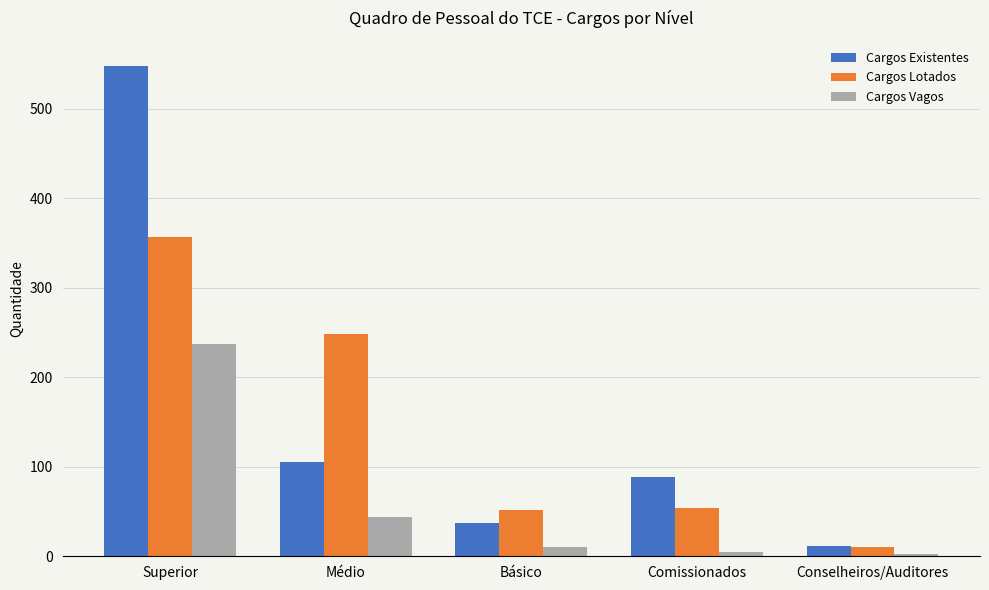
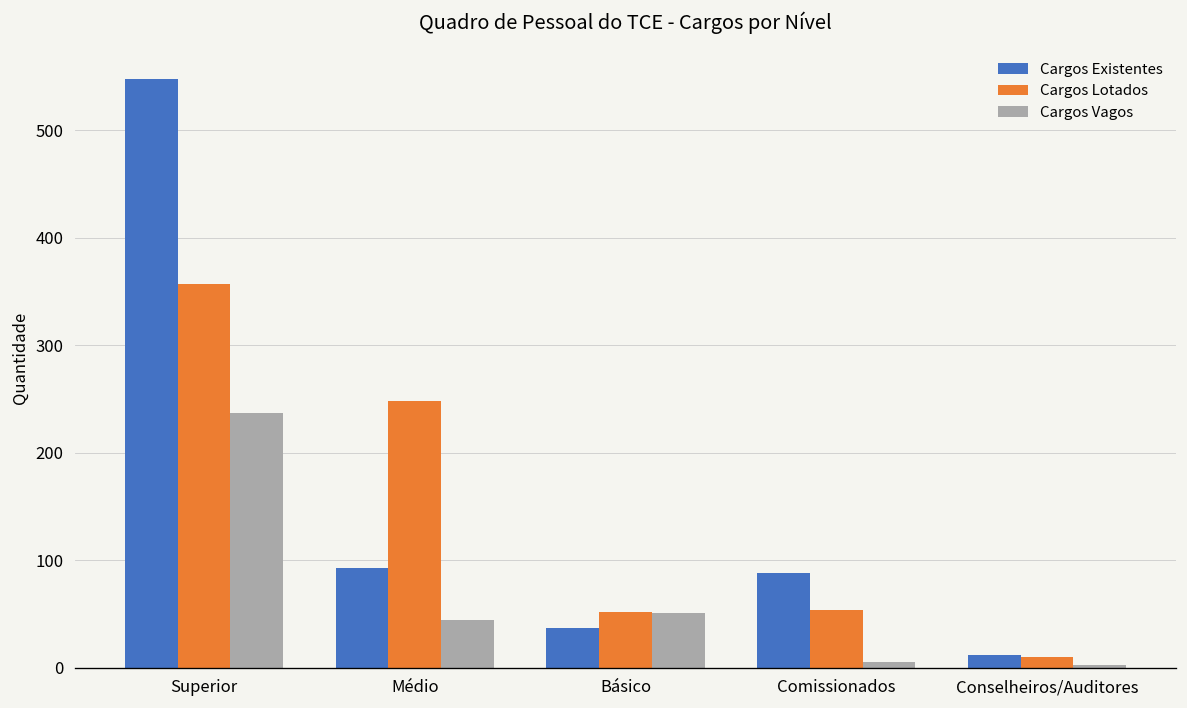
Cargos Existentes, Médio: 110 -> 90
Cargos Vagos, Básico: 10 -> 50
